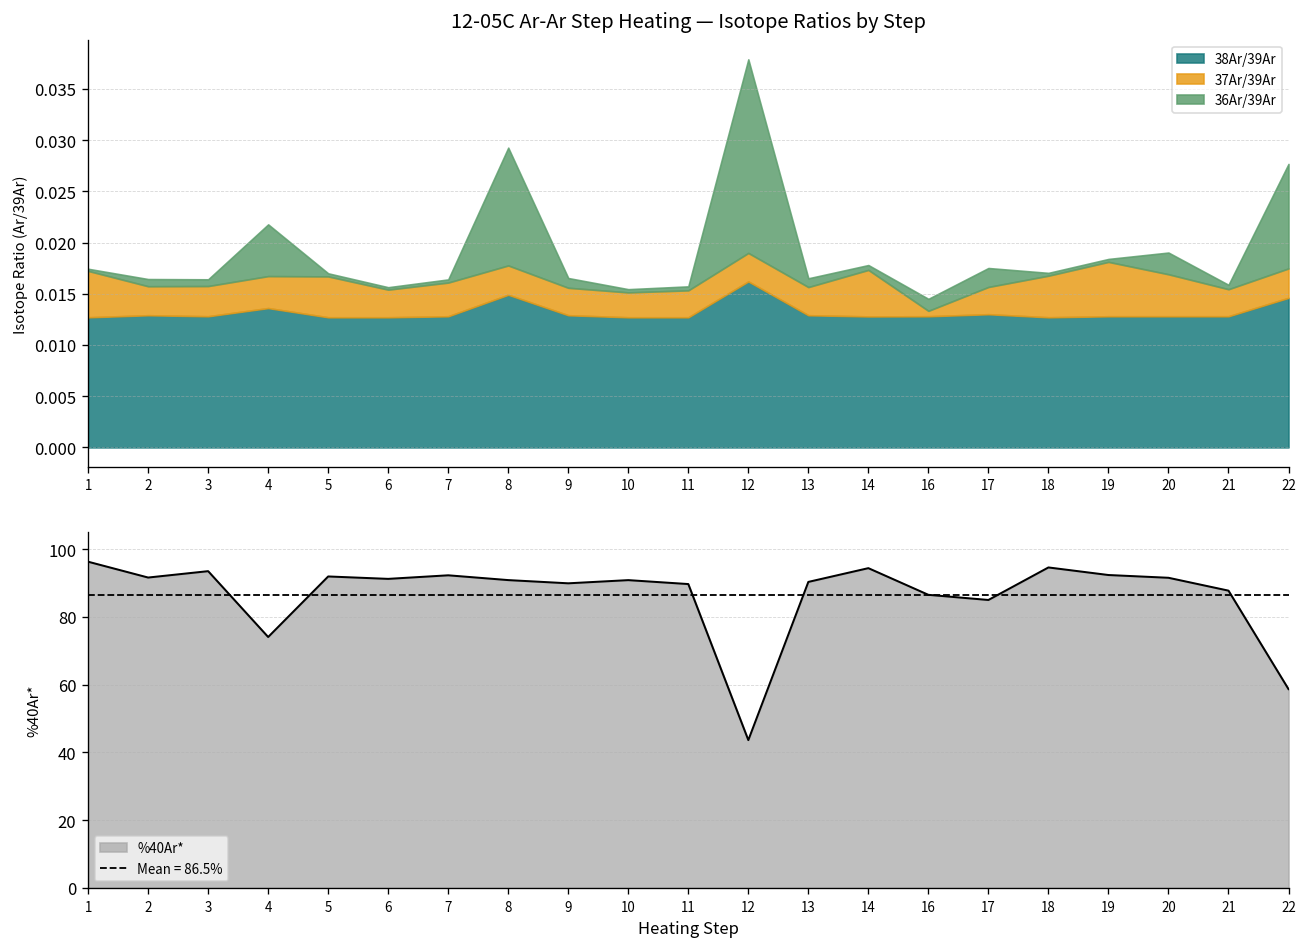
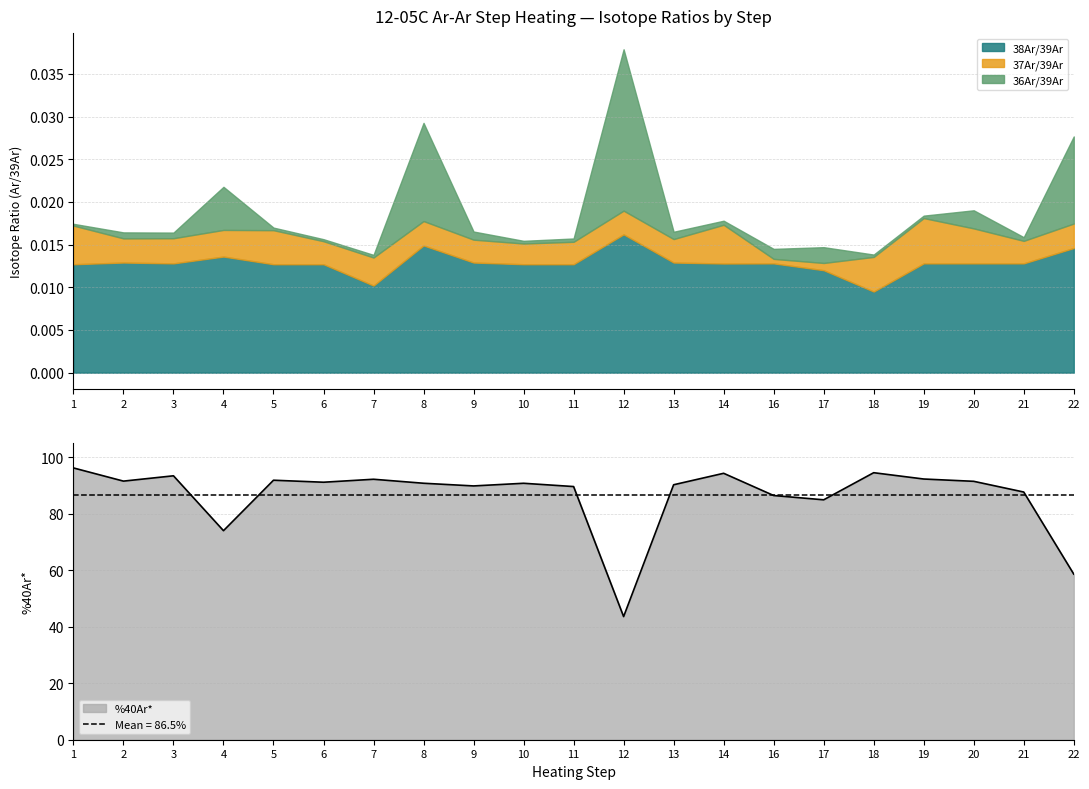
12-05C Ar-Ar Step Heating — Isotope Ratios by Step, 38Ar/39Ar, 7: 0.013 -> 0.010
12-05C Ar-Ar Step Heating — Isotope Ratios by Step, 38Ar/39Ar, 17: 0.013 -> 0.012
12-05C Ar-Ar Step Heating — Isotope Ratios by Step, 37Ar/39Ar, 17: 0.003 -> 0.001
12-05C Ar-Ar Step Heating — Isotope Ratios by Step, 38Ar/39Ar, 18: 0.013 -> 0.010
